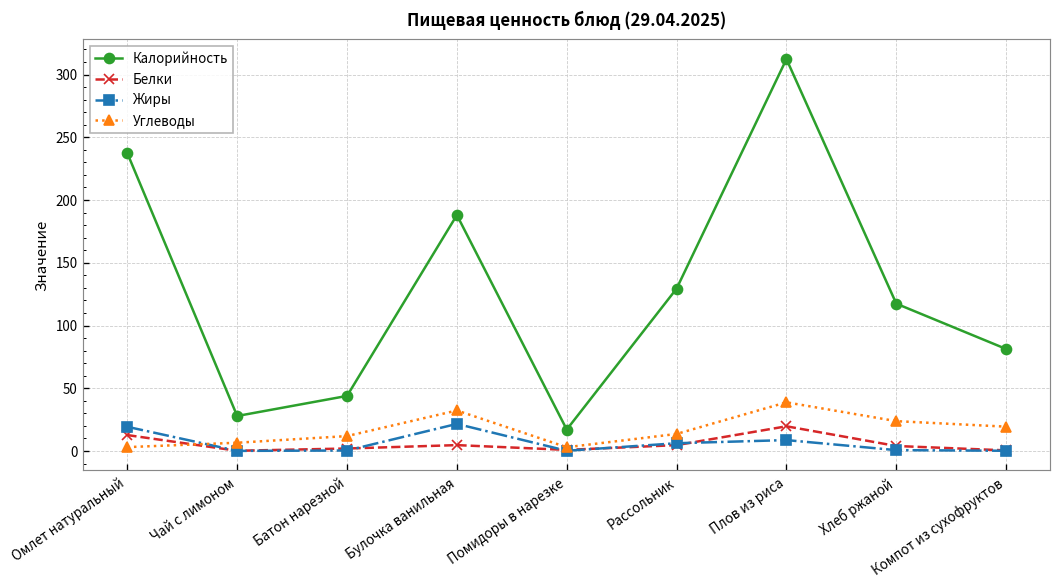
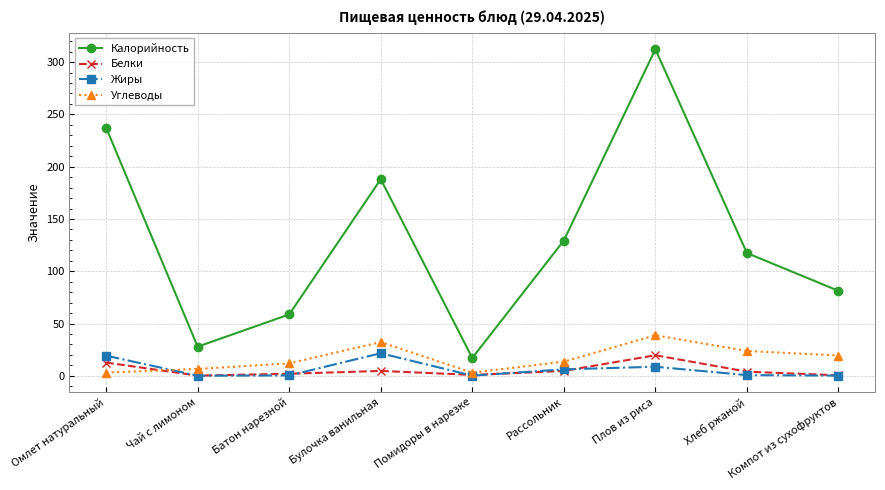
Калорийность, Батон нарезной: 44 -> 59
